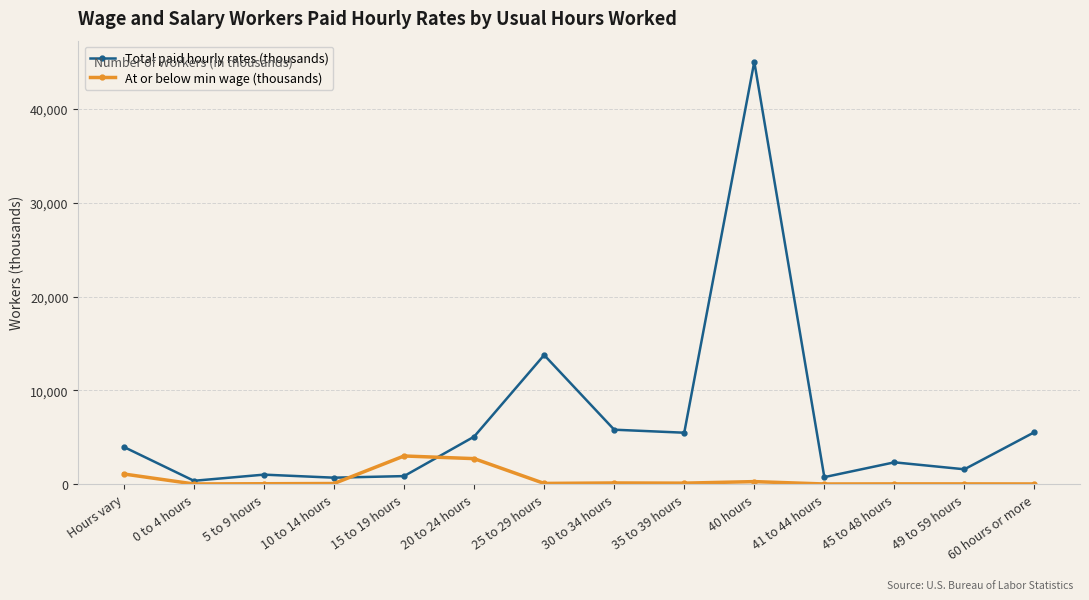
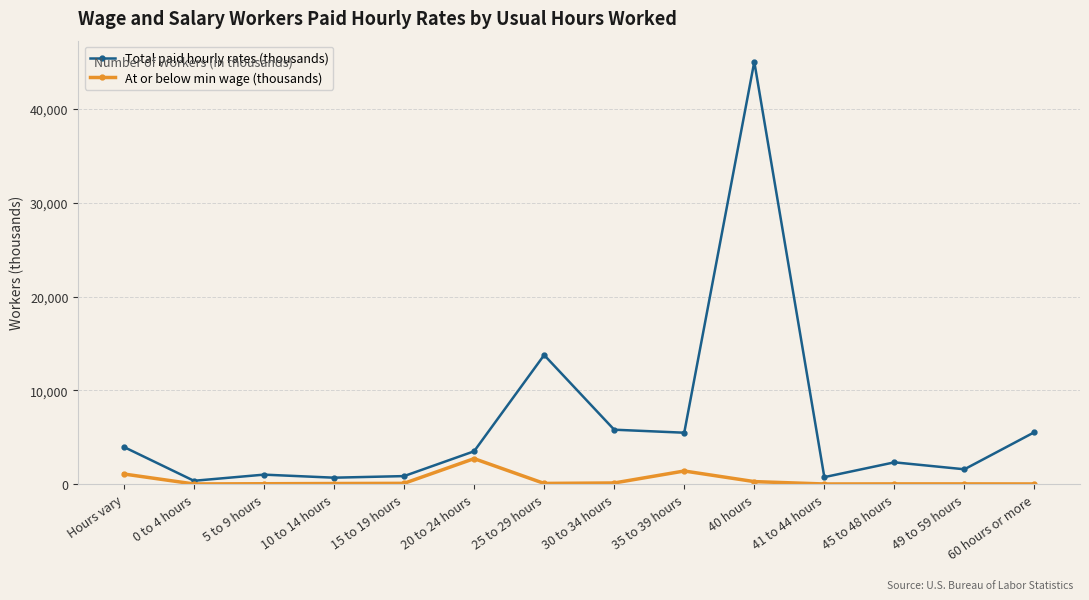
At or below min wage (thousands), 15 to 19 hours: 3,000 -> 0
Total paid hourly rates (thousands), 20 to 24 hours: 5,000 -> 3,000
At or below min wage (thousands), 35 to 39 hours: 0 -> 1,000
